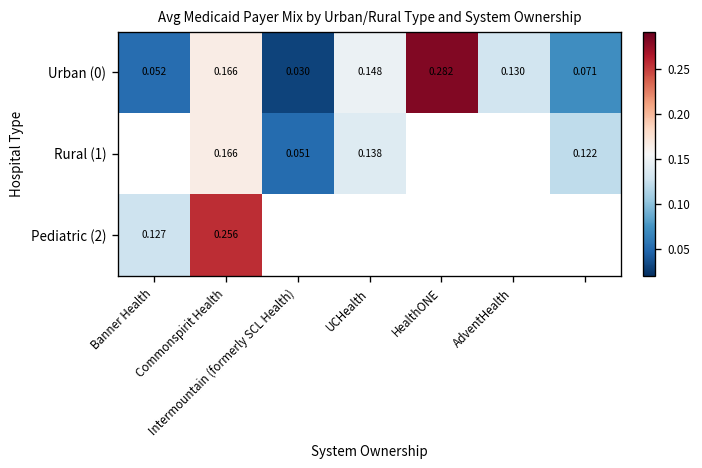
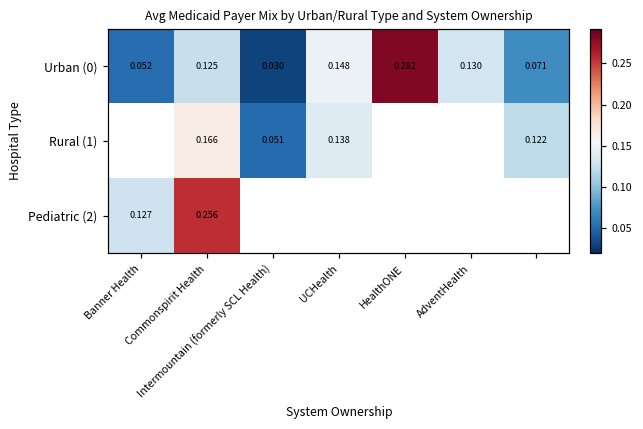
Urban (0), Commonspirit Health: 0.166 -> 0.125
